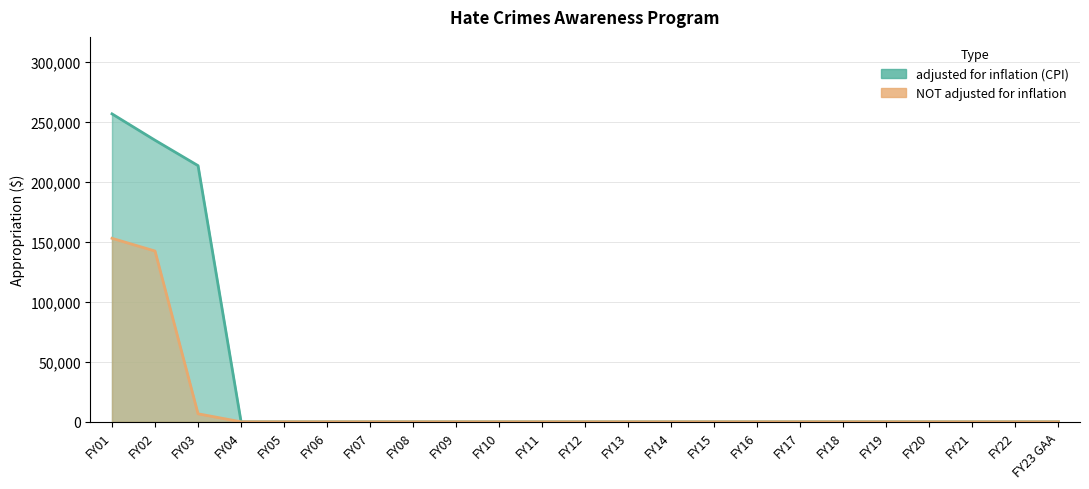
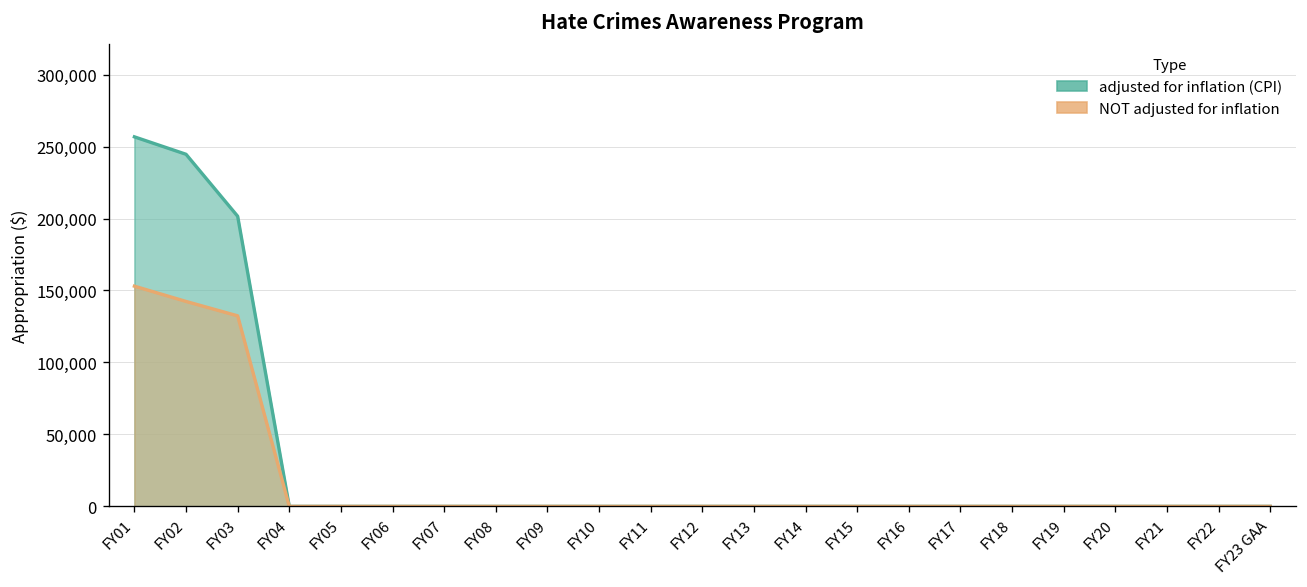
adjusted for inflation (CPI), FY02: 235,000 -> 245,000
adjusted for inflation (CPI), FY03: 214,000 -> 202,000
NOT adjusted for inflation, FY03: 7,000 -> 132,000
